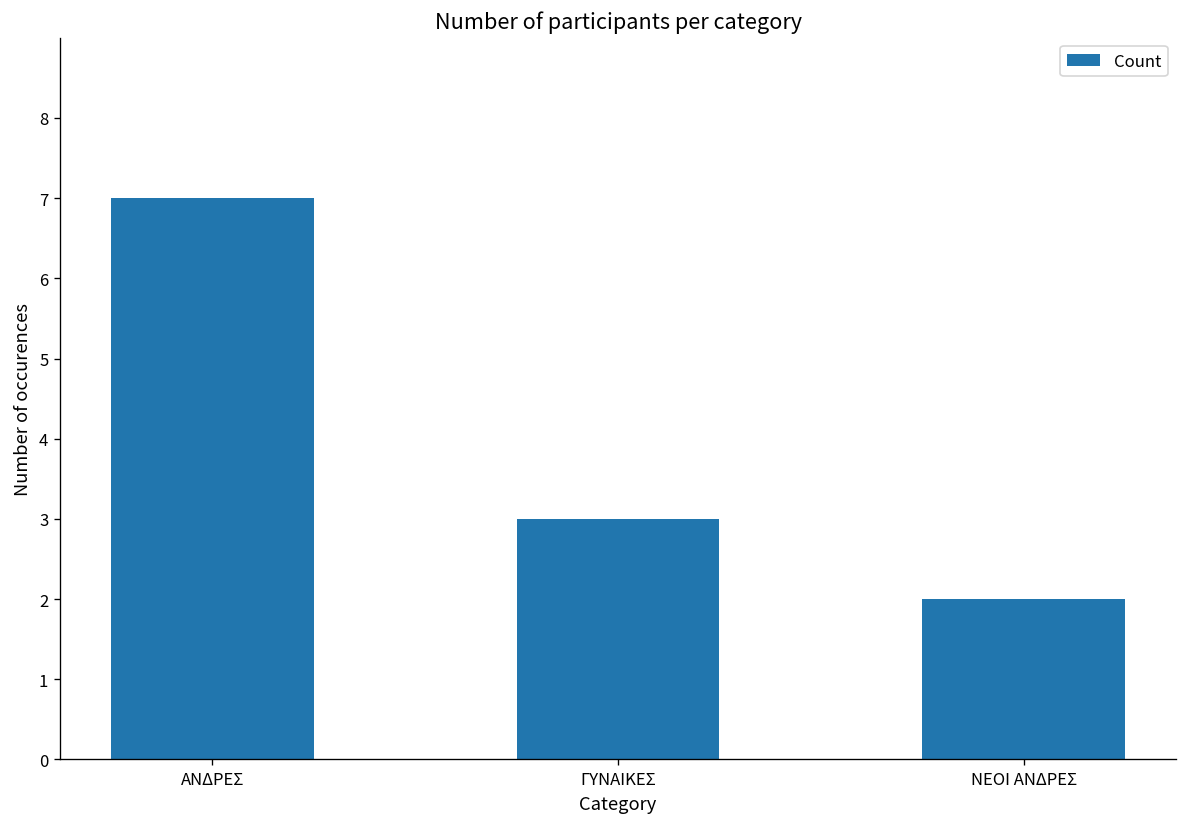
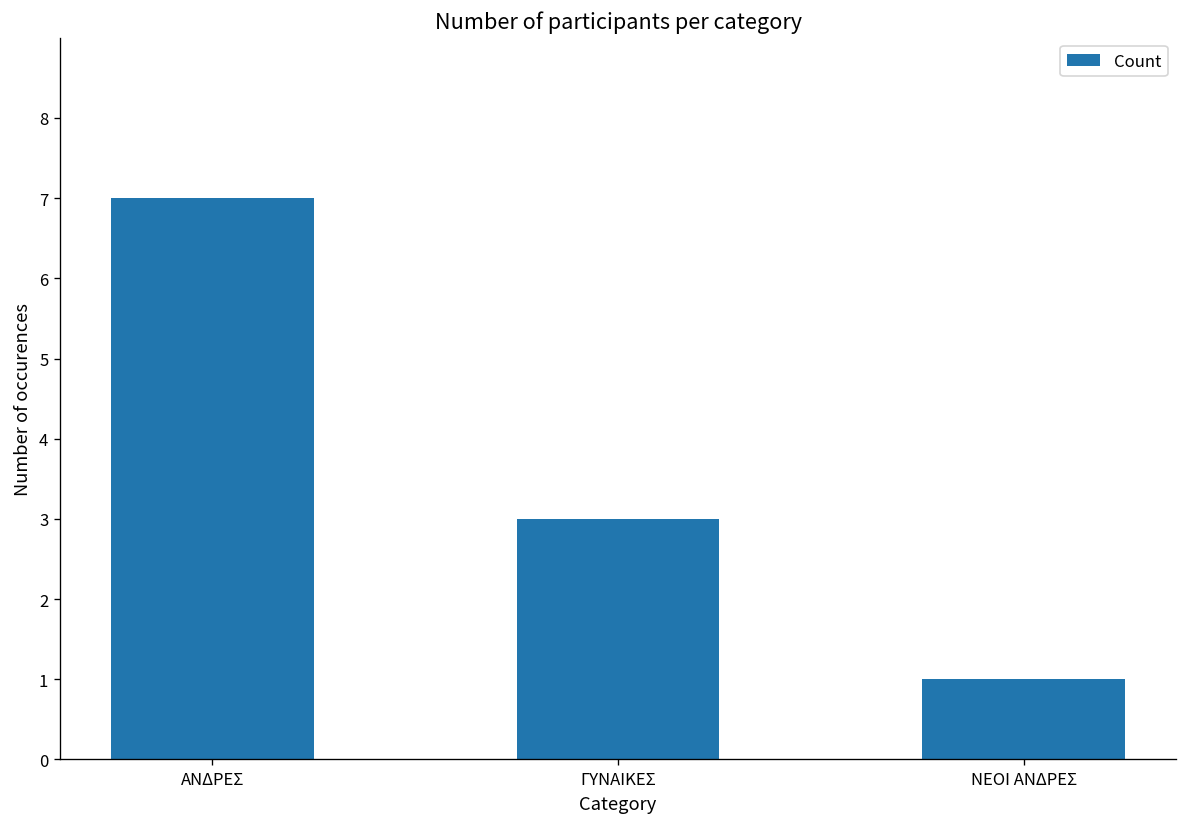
ΝΕΟΙ ΑΝΔΡΕΣ: 2 -> 1
